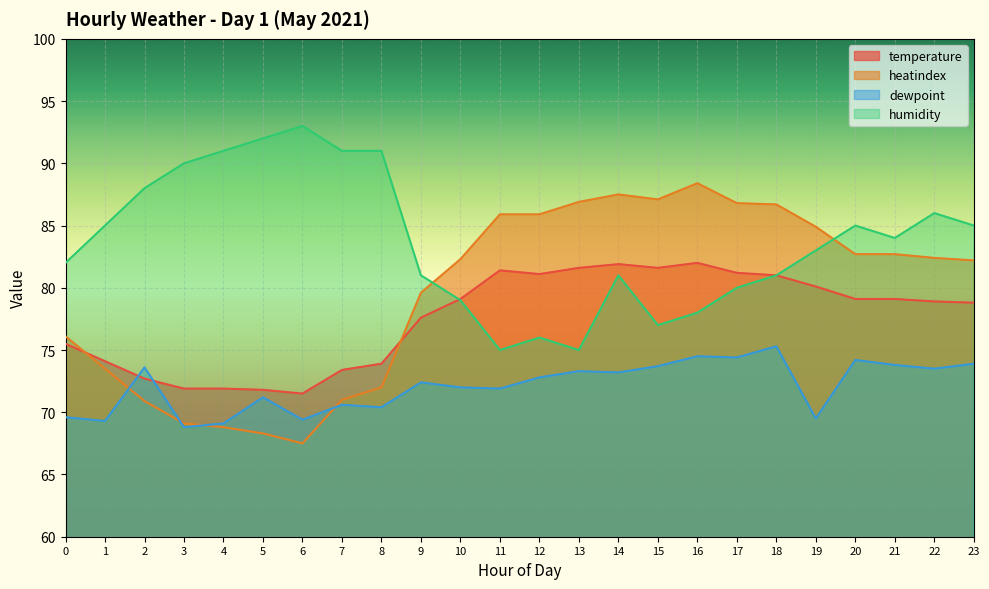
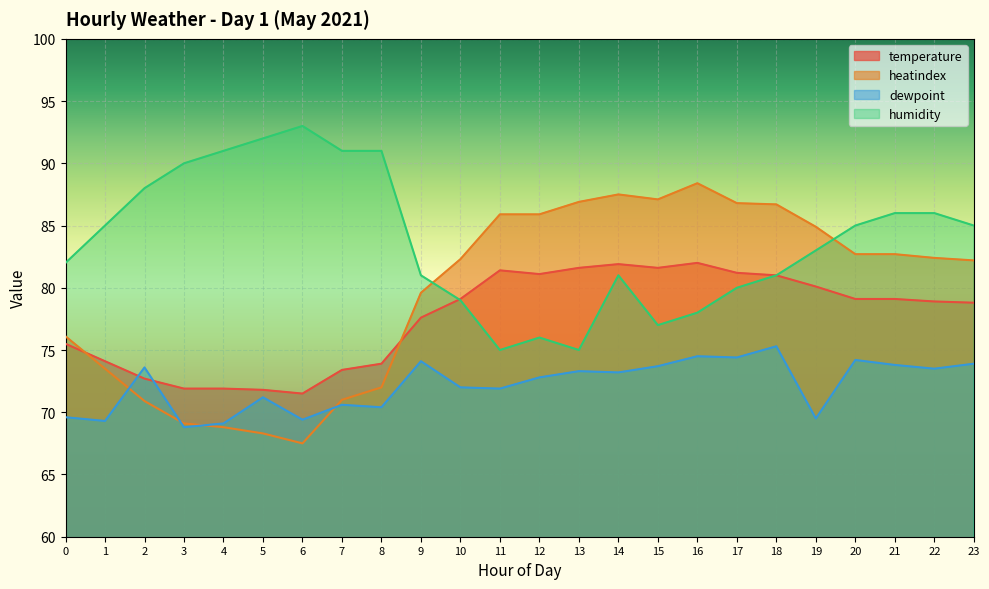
dewpoint, 9: 72.4 -> 74.1
humidity, 21: 84 -> 86
